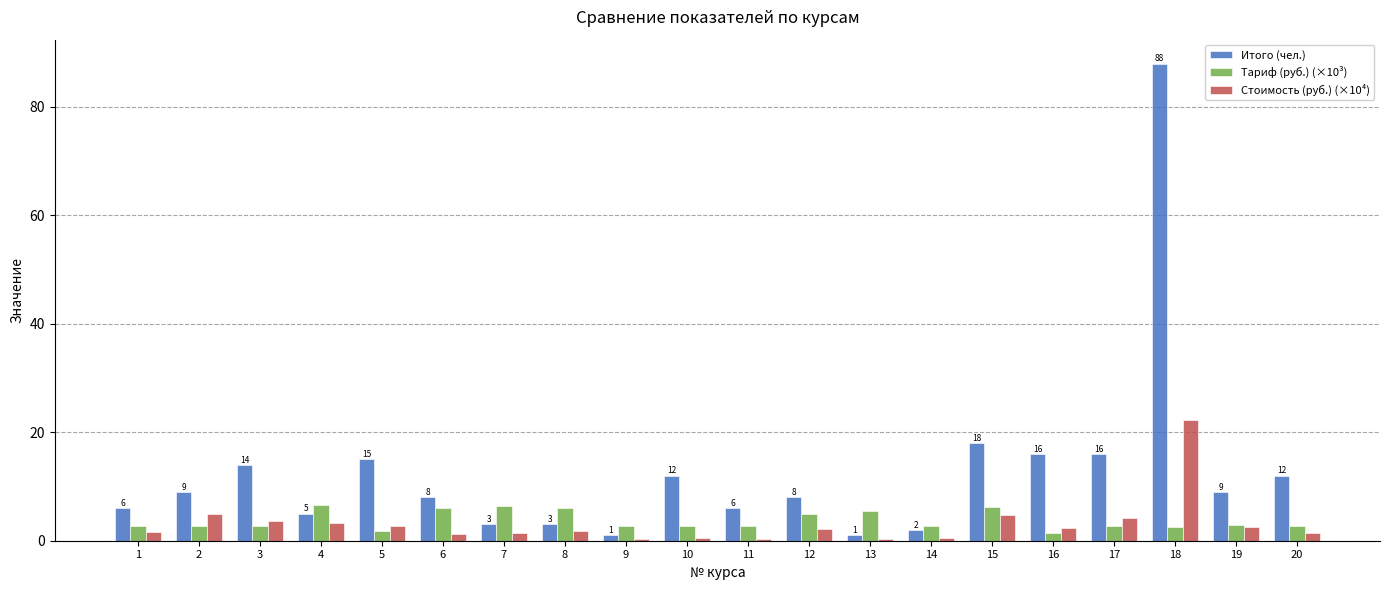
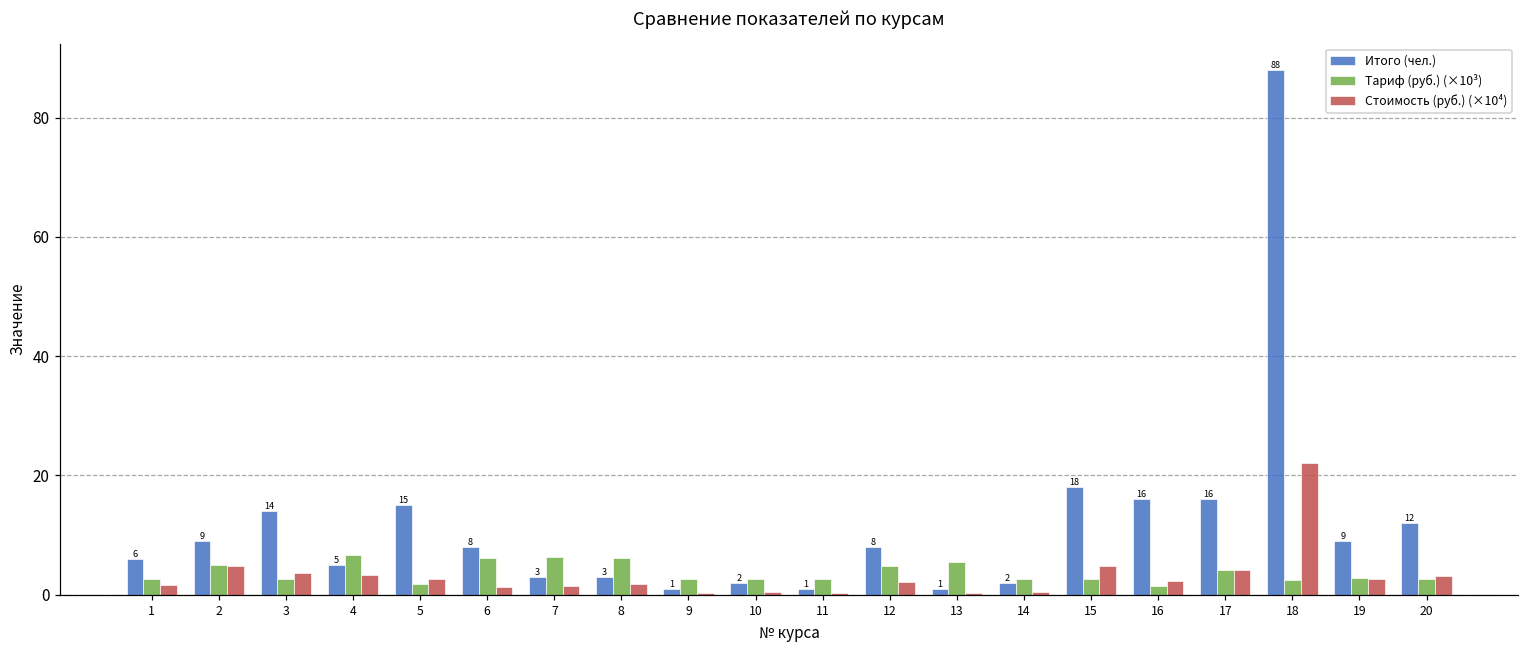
Тариф (руб.) (×10³), 2: 3 -> 5
Итого (чел.), 10: 12 -> 2
Итого (чел.), 11: 6 -> 1
Тариф (руб.) (×10³), 15: 6 -> 3
Тариф (руб.) (×10³), 17: 3 -> 4
Стоимость (руб.) (×10⁴), 20: 1 -> 3
